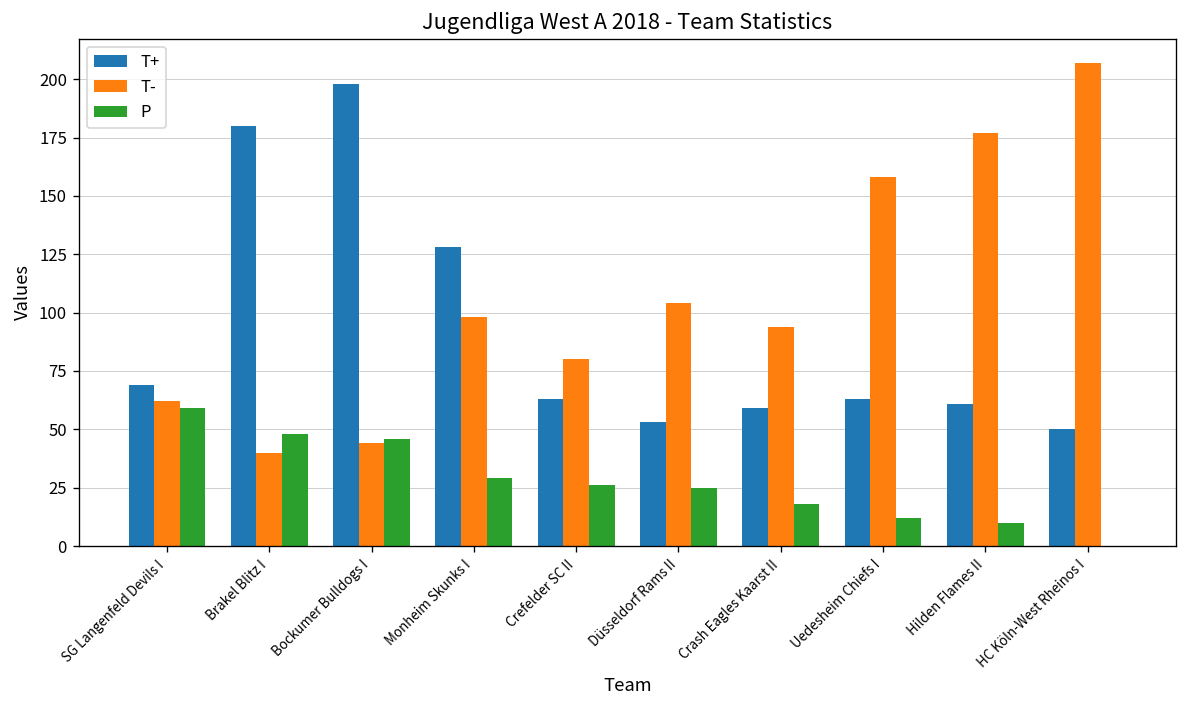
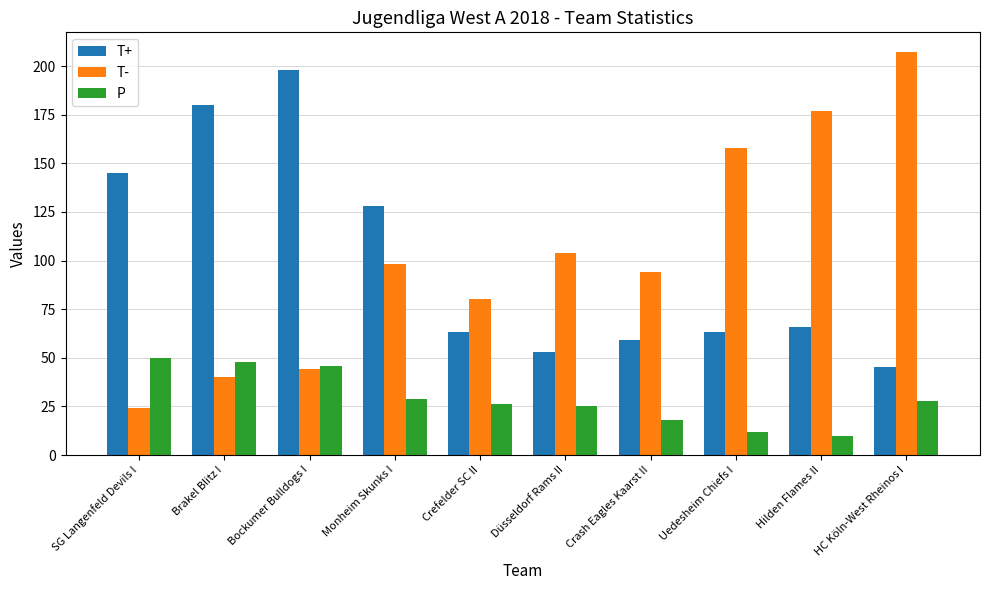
T+, SG Langenfeld Devils I: 69 -> 145
T-, SG Langenfeld Devils I: 62 -> 24
P, SG Langenfeld Devils I: 59 -> 50
T+, Hilden Flames II: 61 -> 66
T+, HC Köln-West Rheinos I: 50 -> 45
P, HC Köln-West Rheinos I: 0 -> 28
